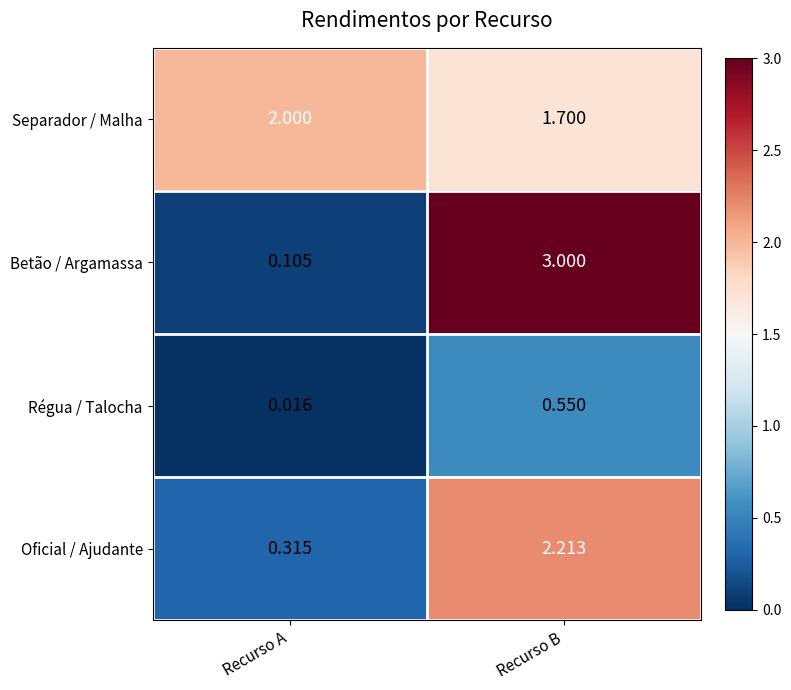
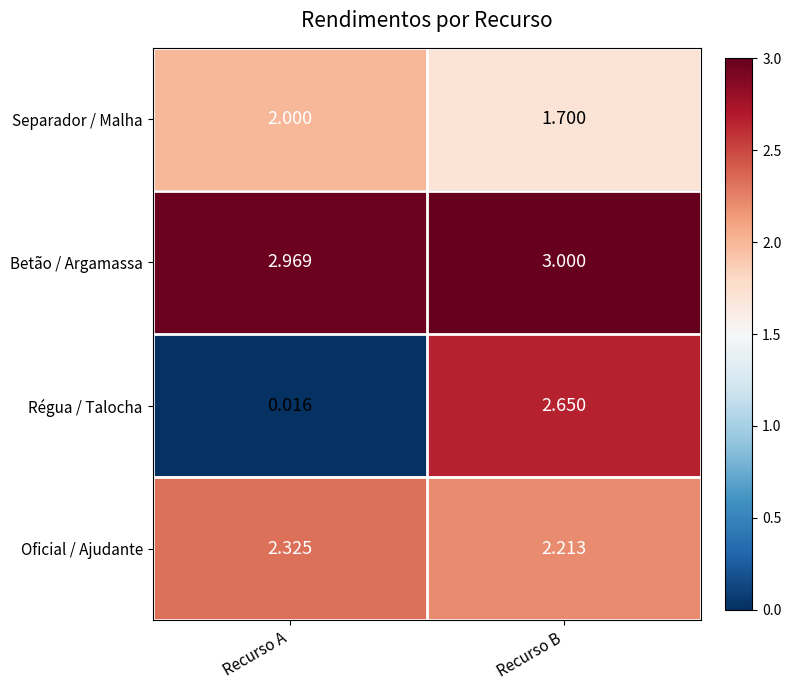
Betão / Argamassa, Recurso A: 0.105 -> 2.969
Régua / Talocha, Recurso B: 0.550 -> 2.650
Oficial / Ajudante, Recurso A: 0.315 -> 2.325
